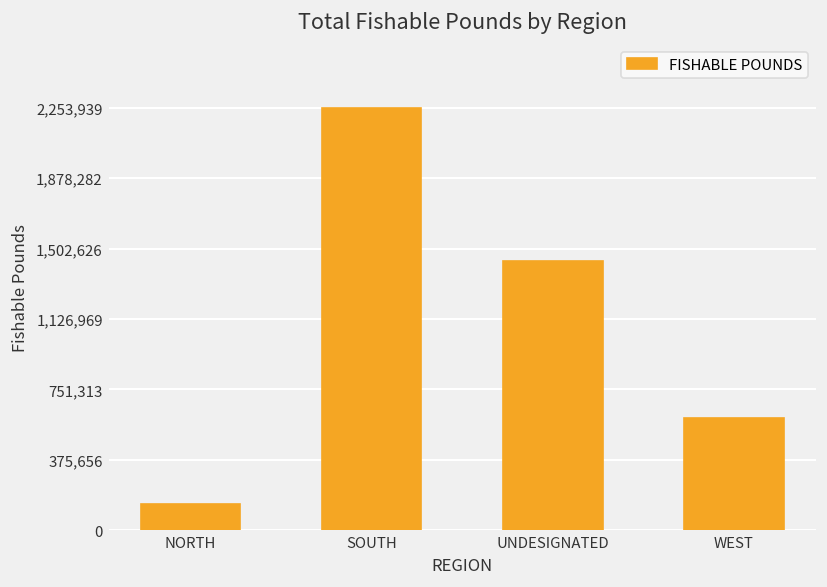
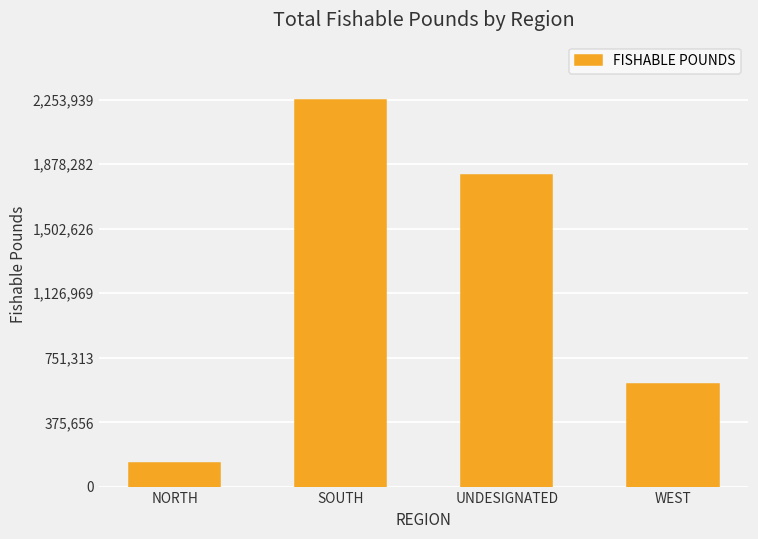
UNDESIGNATED: 1,440,000 -> 1,820,000
